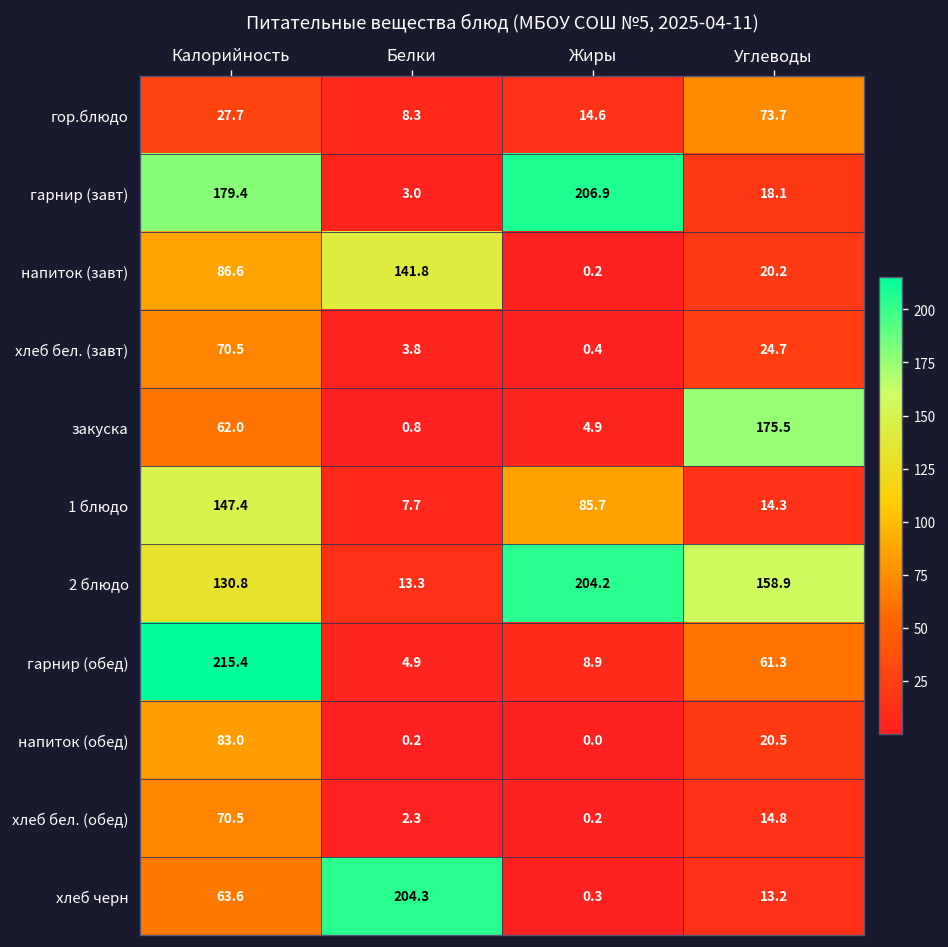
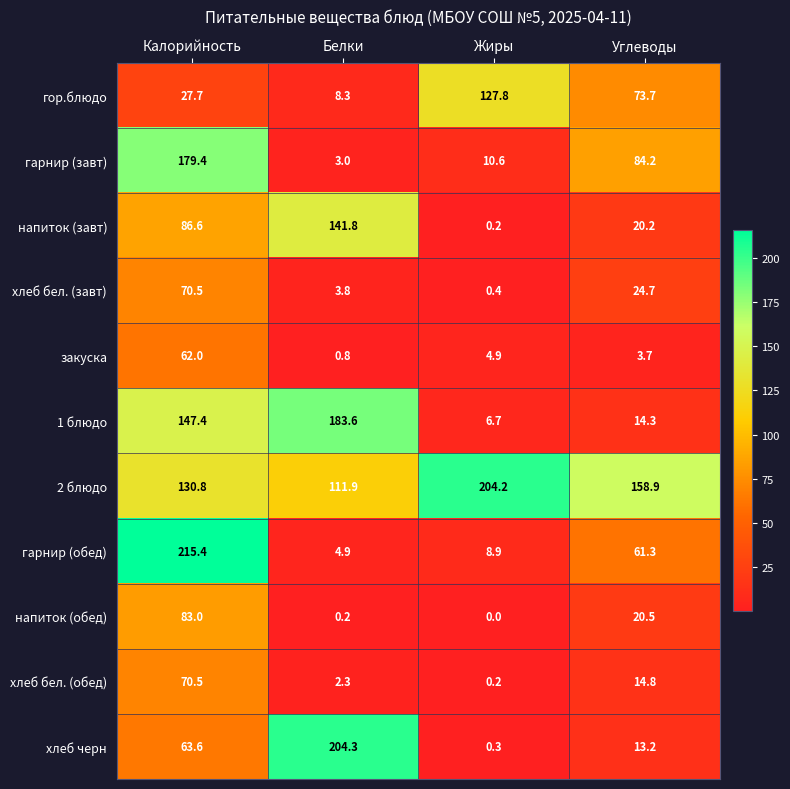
гор.блюдо, Жиры: 14.6 -> 127.8
гарнир (завт), Жиры: 206.9 -> 10.6
гарнир (завт), Углеводы: 18.1 -> 84.2
закуска, Углеводы: 175.5 -> 3.7
1 блюдо, Белки: 7.7 -> 183.6
1 блюдо, Жиры: 85.7 -> 6.7
2 блюдо, Белки: 13.3 -> 111.9
